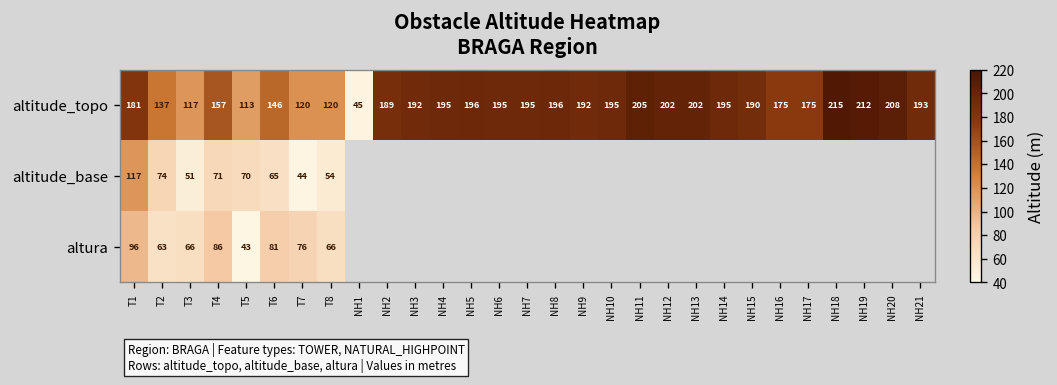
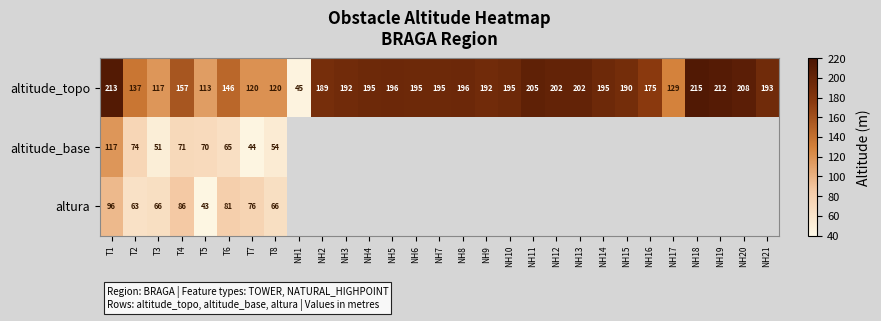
altitude_topo, T1: 181 -> 213
altitude_topo, NH17: 175 -> 129
